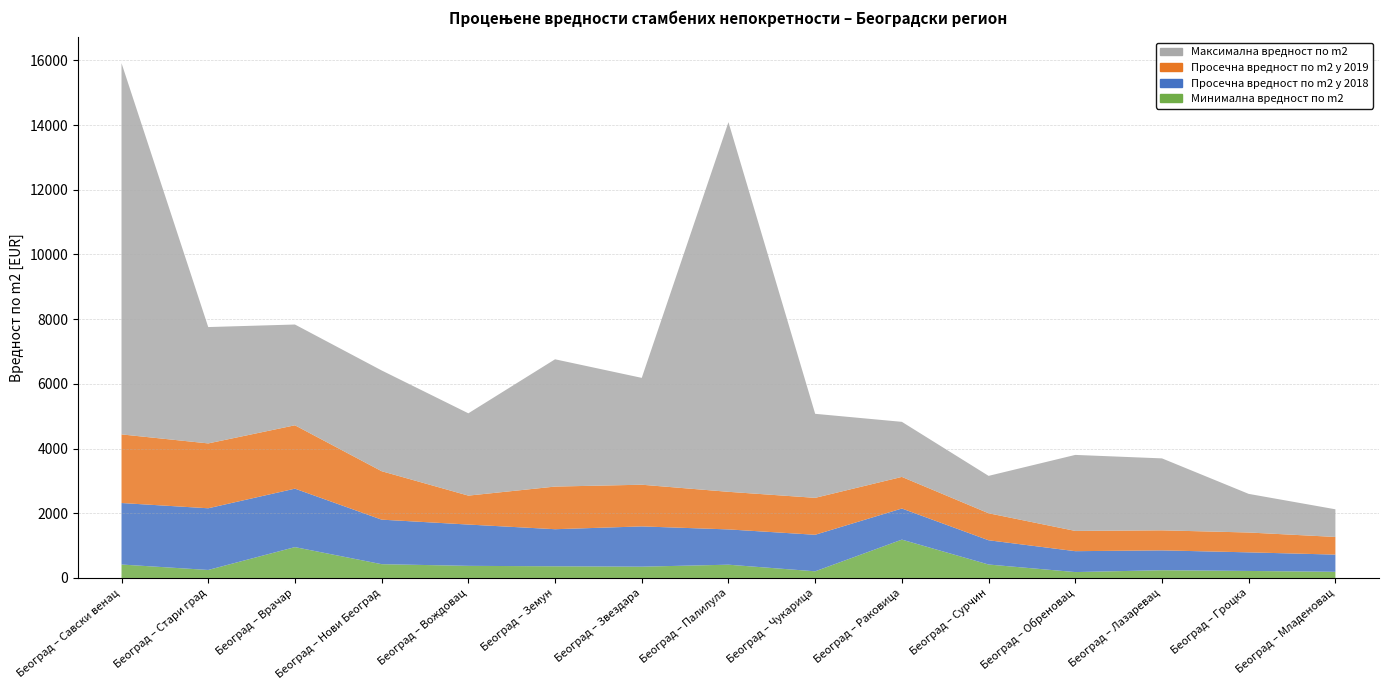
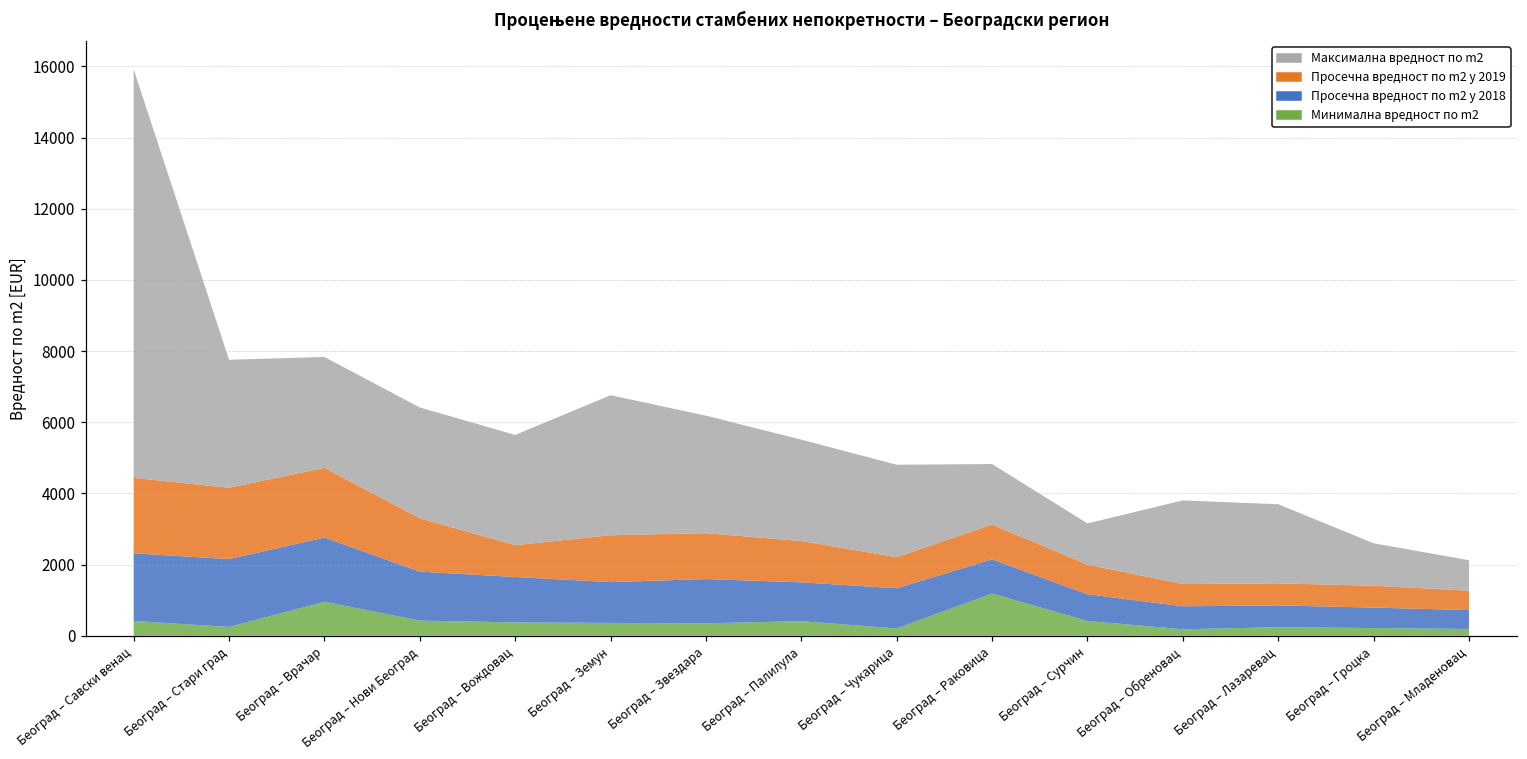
Максимална вредност по m2, Београд – Вождовац: 2500 -> 3100
Максимална вредност по m2, Београд – Палилула: 11400 -> 2800
Просечна вредност по m2 у 2019, Београд – Чукарица: 1100 -> 900
